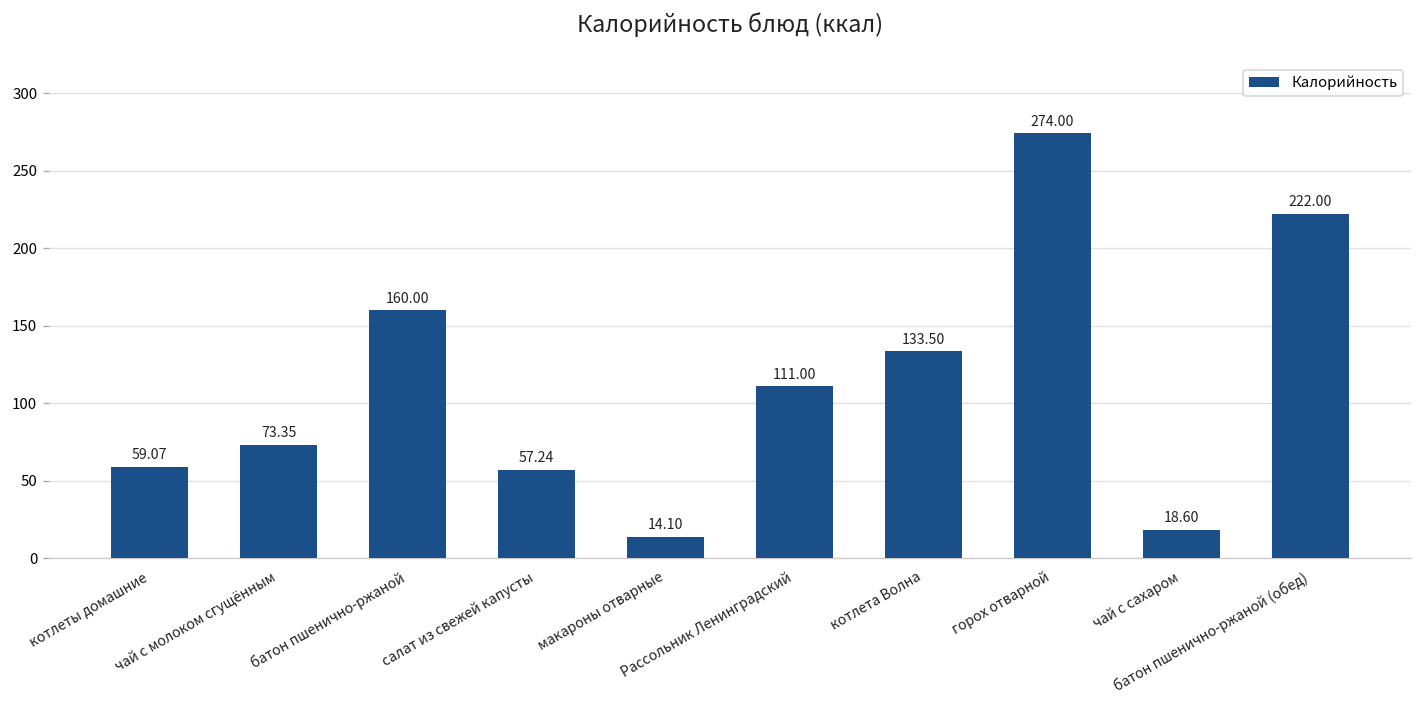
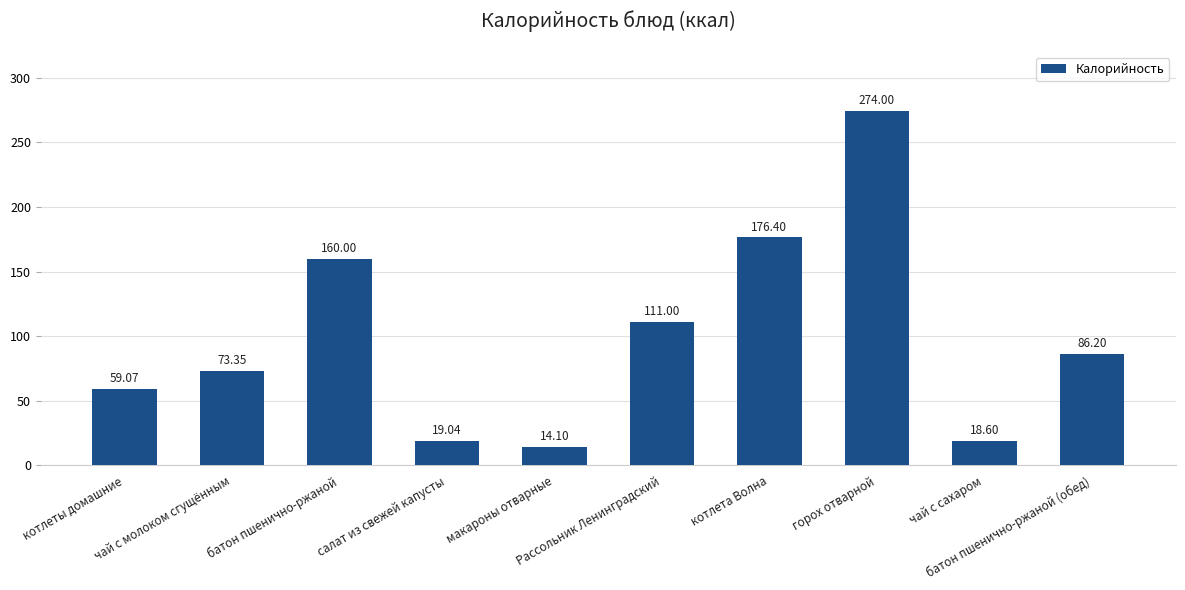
салат из свежей капусты: 57.24 -> 19.04
котлета Волна: 133.50 -> 176.40
батон пшенично-ржаной (обед): 222.00 -> 86.20
